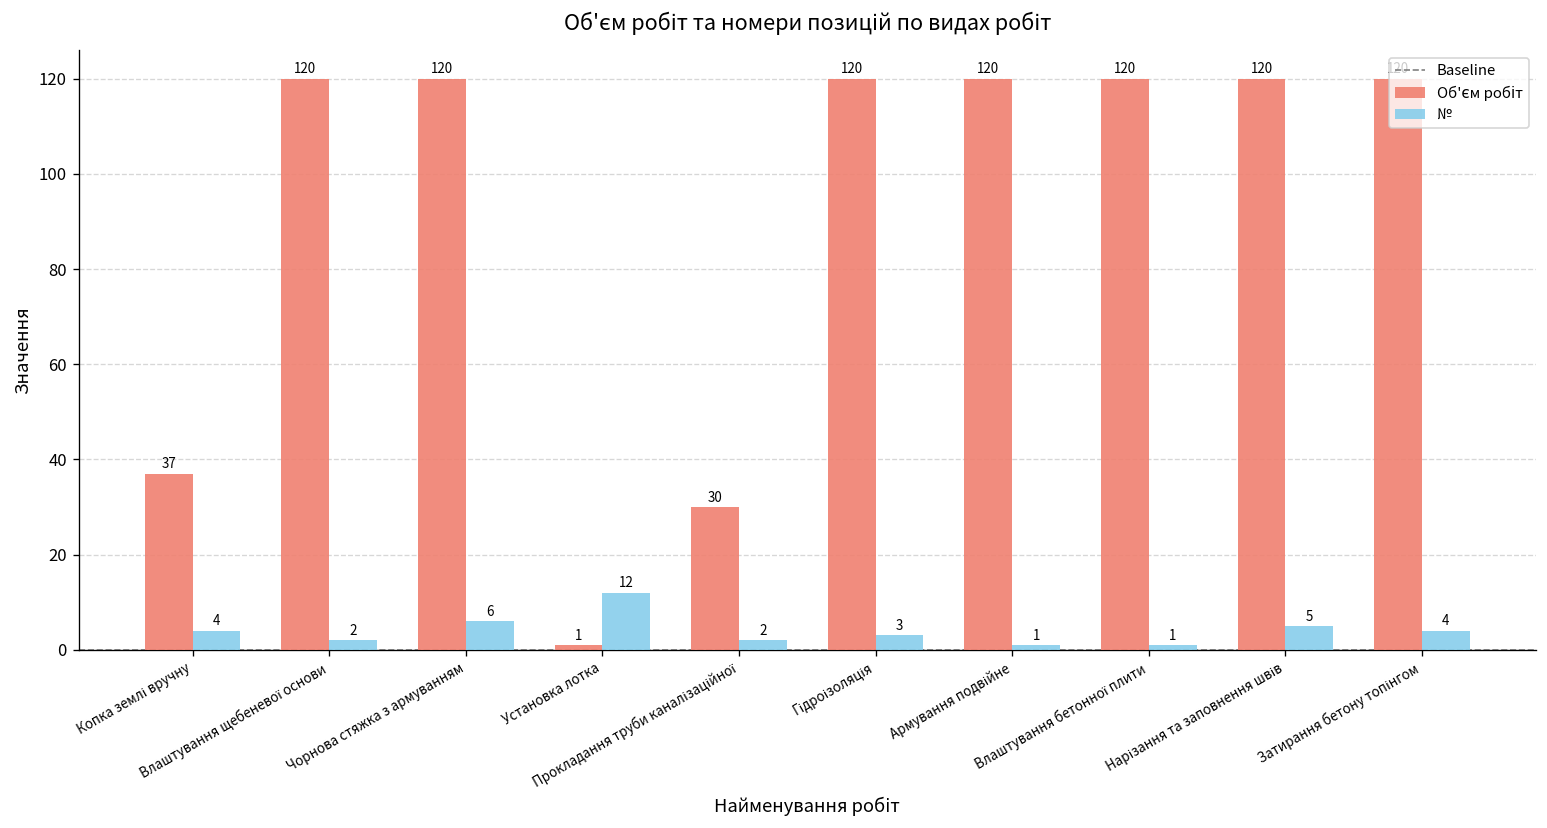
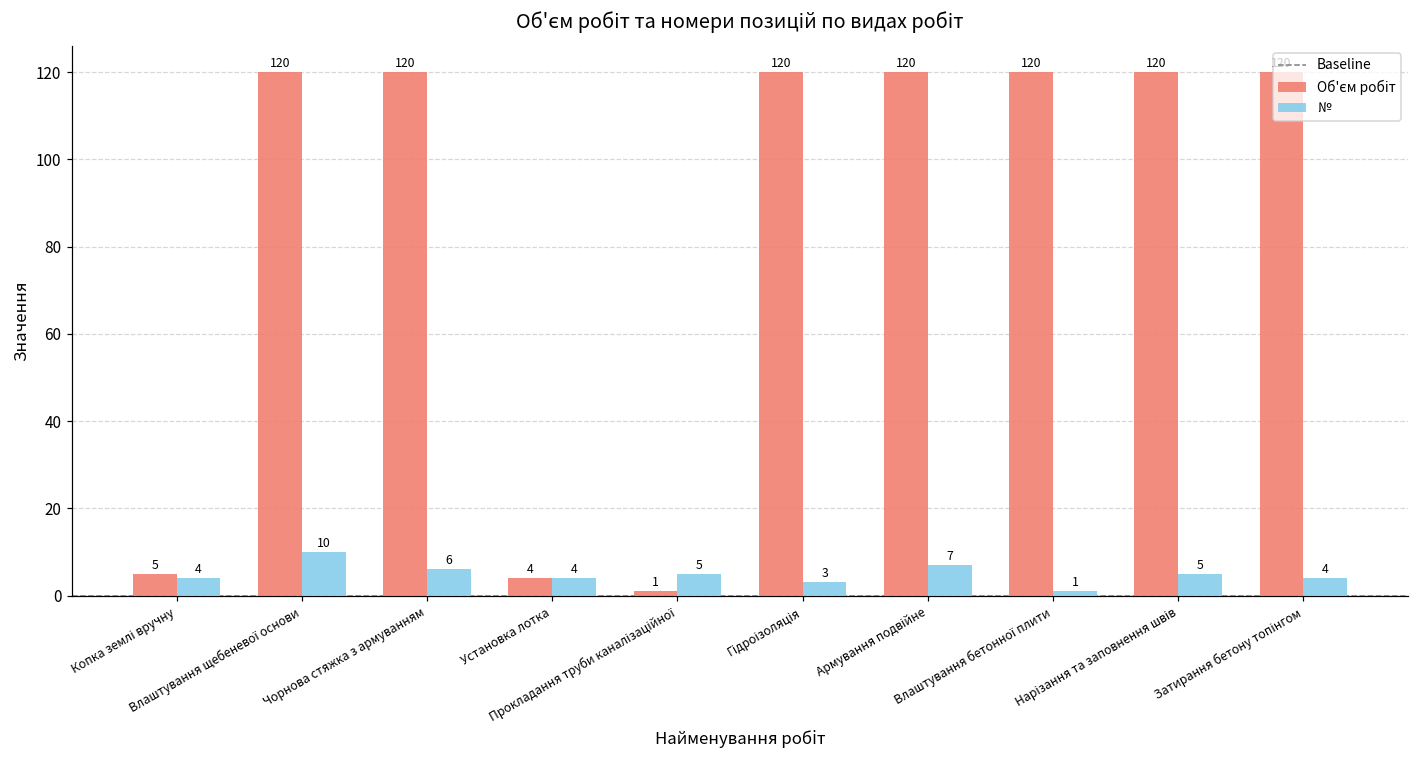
Об'єм робіт, Копка землі вручну: 37 -> 5
№, Влаштування щебеневої основи: 2 -> 10
Об'єм робіт, Установка лотка: 1 -> 4
№, Установка лотка: 12 -> 4
Об'єм робіт, Прокладання труби каналізаційної: 30 -> 1
№, Прокладання труби каналізаційної: 2 -> 5
№, Армування подвійне: 1 -> 7
